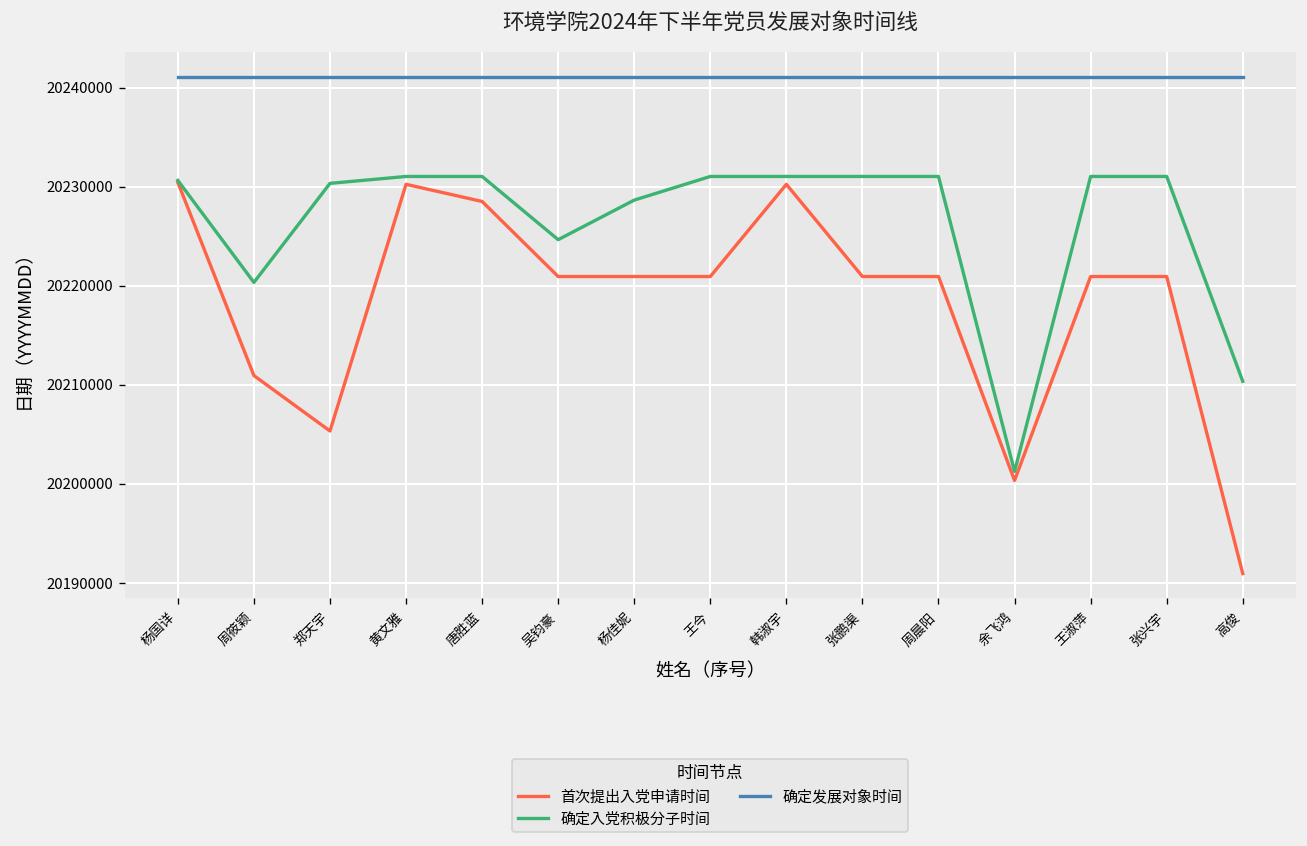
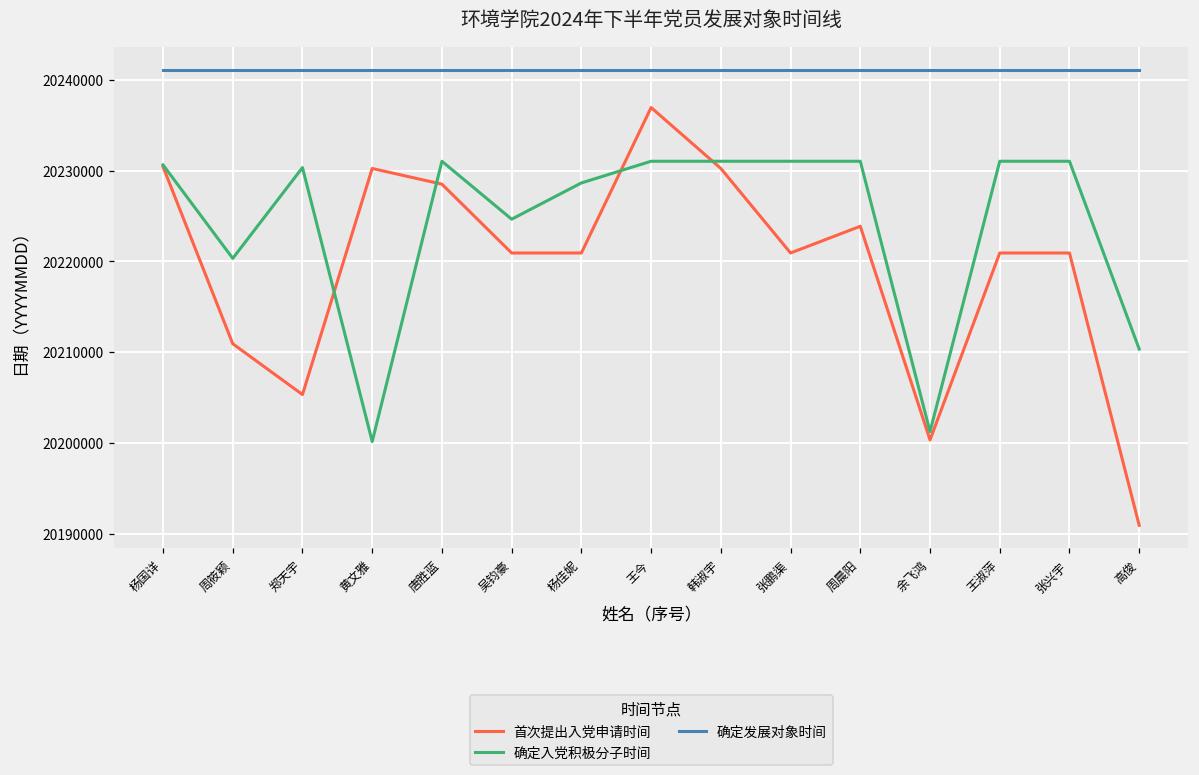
确定入党积极分子时间, 黄文雅: 20231000 -> 20200000
首次提出入党申请时间, 王今: 20221000 -> 20237000
首次提出入党申请时间, 周晨阳: 20221000 -> 20224000
